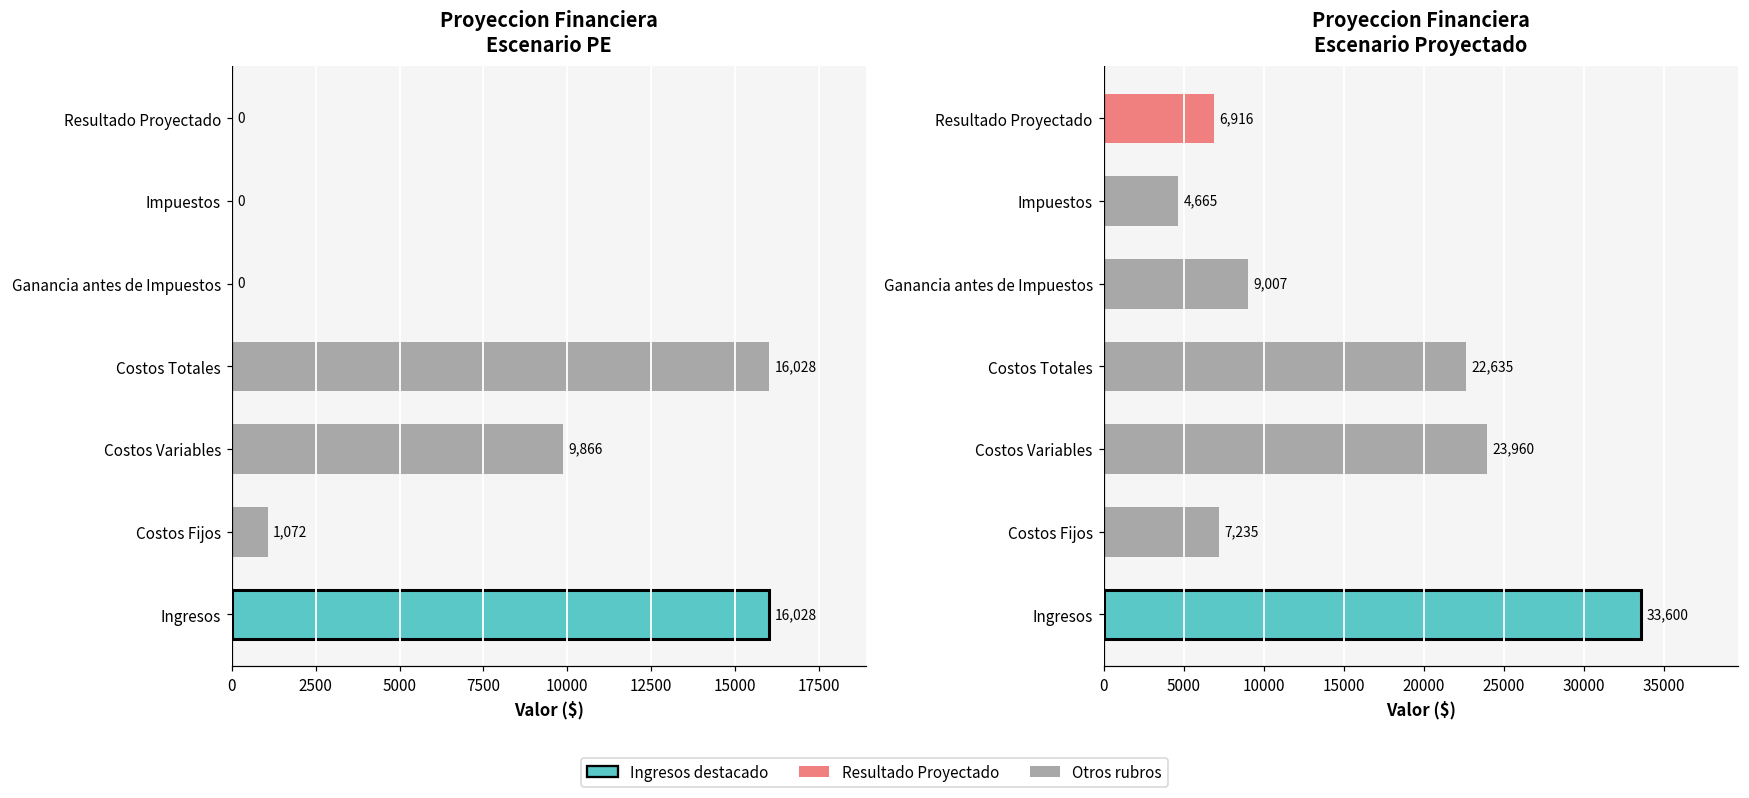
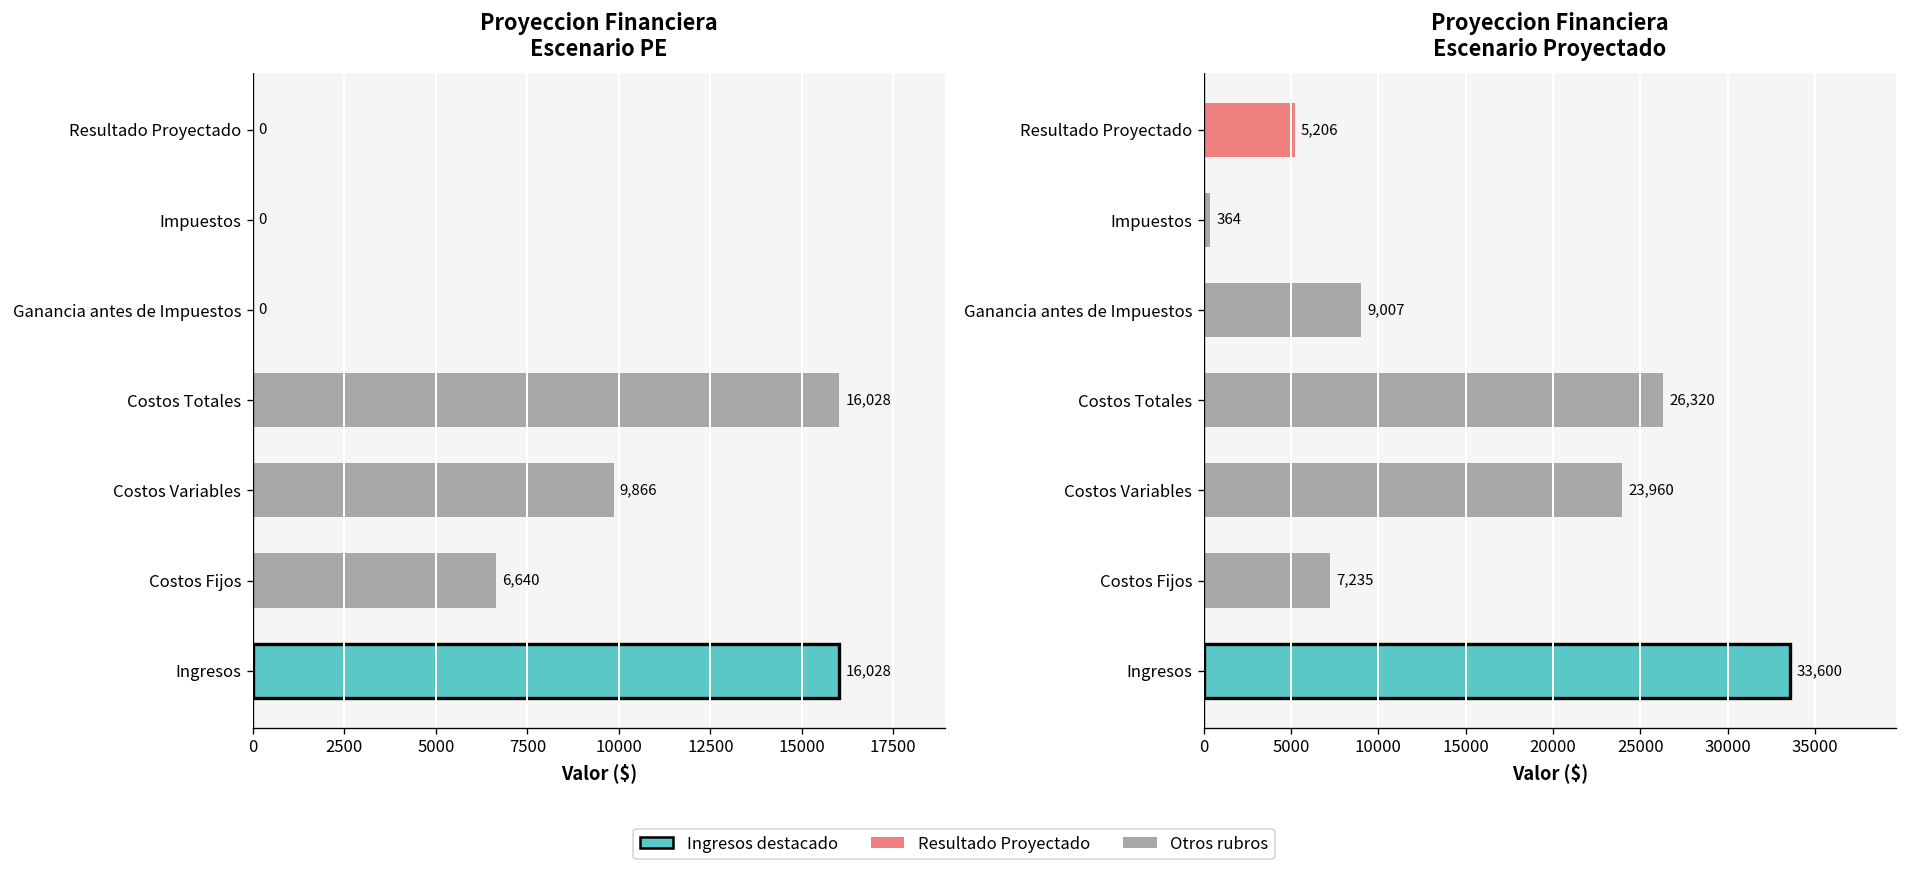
Proyeccion Financiera Escenario PE, Costos Fijos: 1,072 -> 6,640
Proyeccion Financiera Escenario Proyectado, Resultado Proyectado: 6,916 -> 5,206
Proyeccion Financiera Escenario Proyectado, Impuestos: 4,665 -> 364
Proyeccion Financiera Escenario Proyectado, Costos Totales: 22,635 -> 26,320
